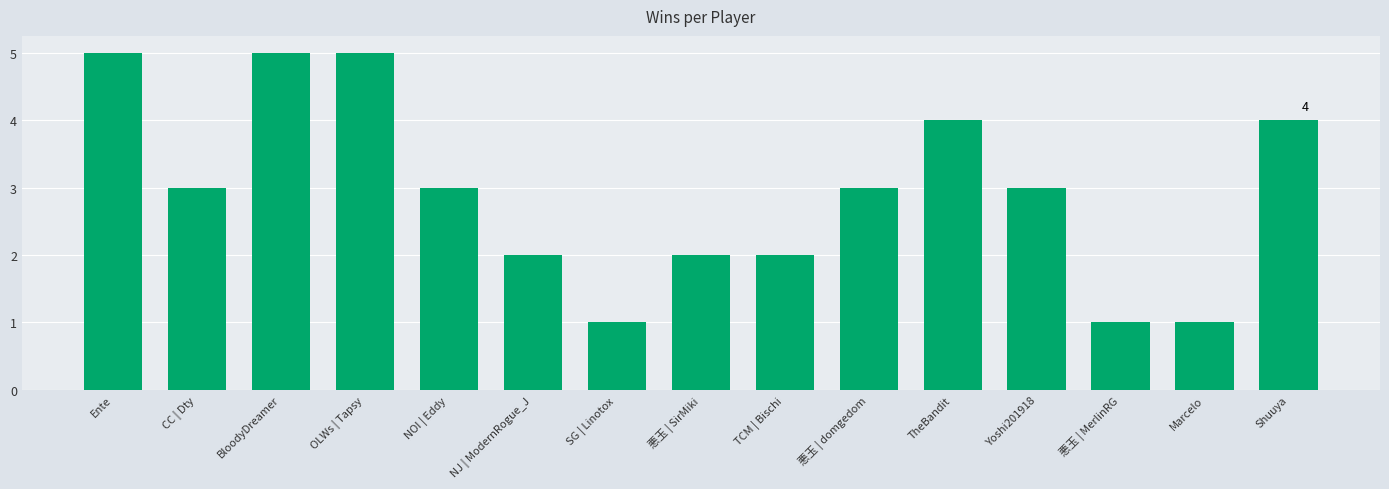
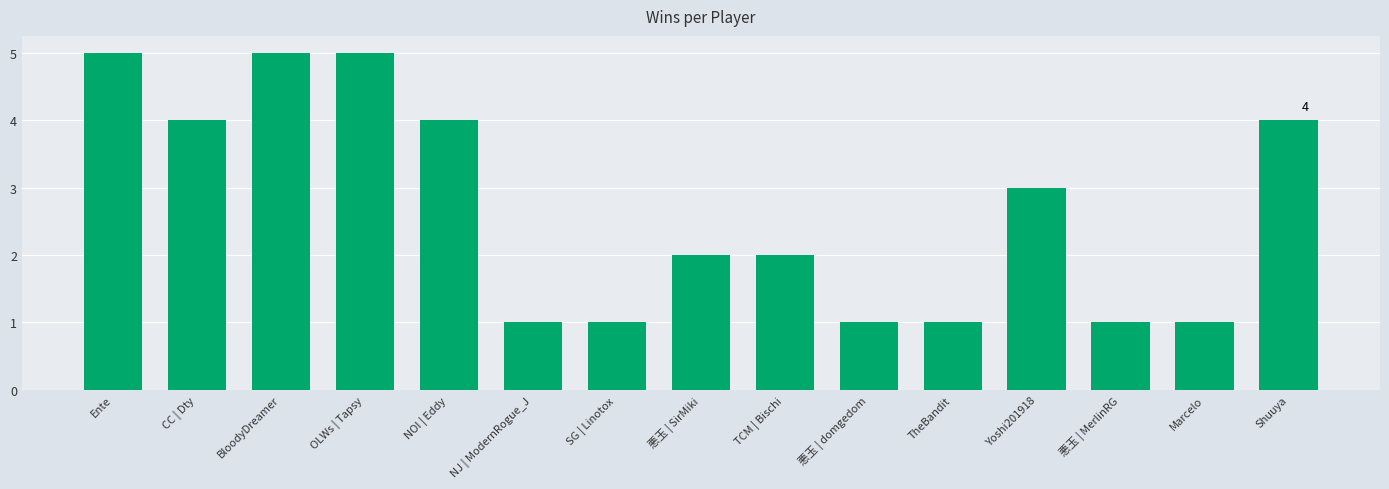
CC | Dty: 3 -> 4
NOI | Eddy: 3 -> 4
NJ | ModernRogue_J: 2 -> 1
悪玉 | domgedom: 3 -> 1
TheBandit: 4 -> 1
